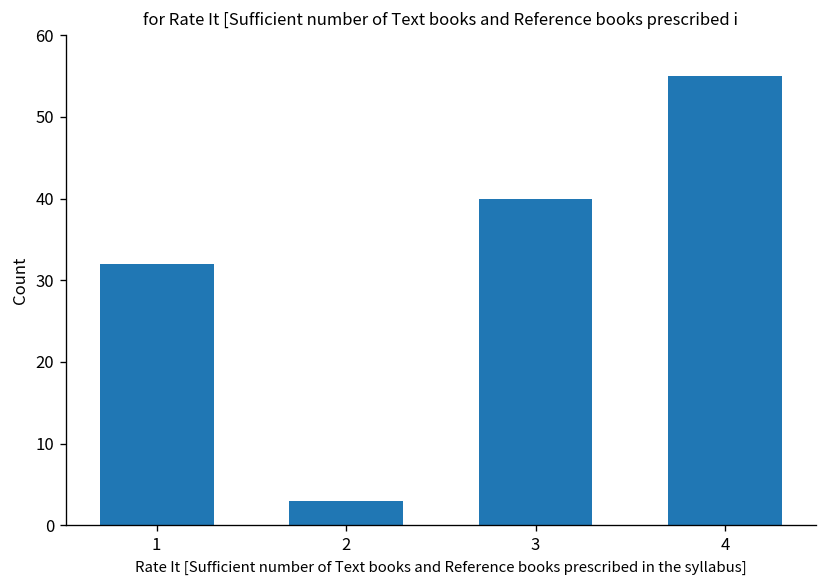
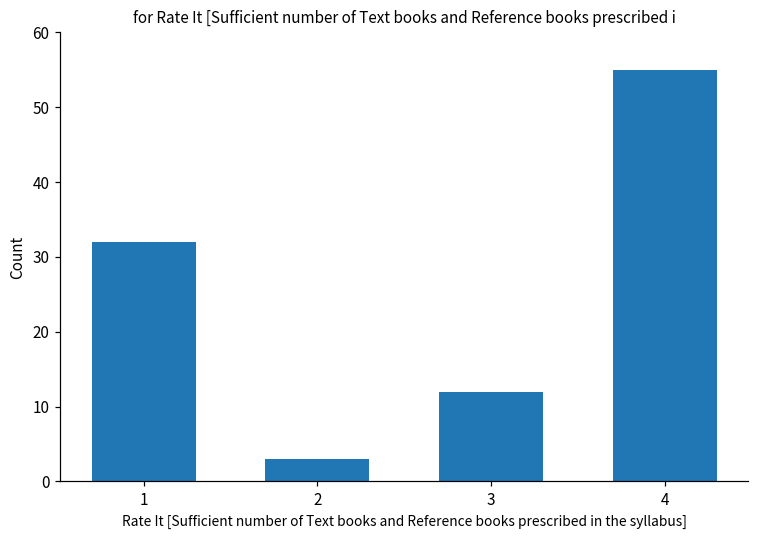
3: 40 -> 12
